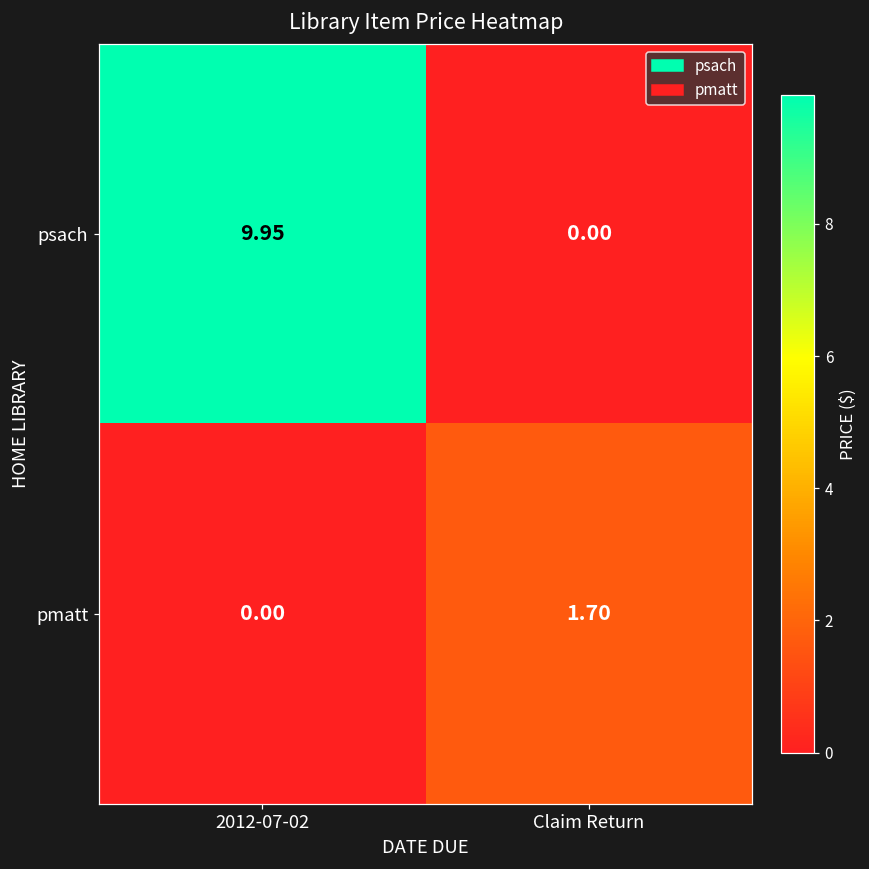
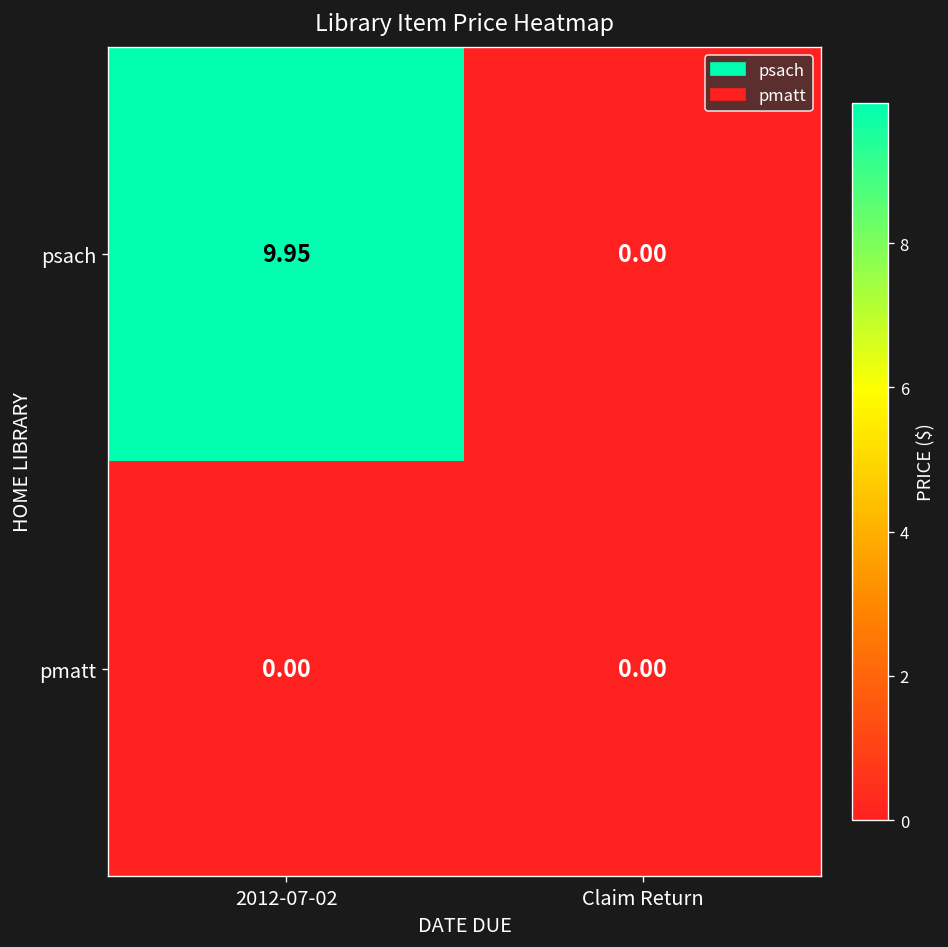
pmatt, Claim Return: 1.70 -> 0.00
